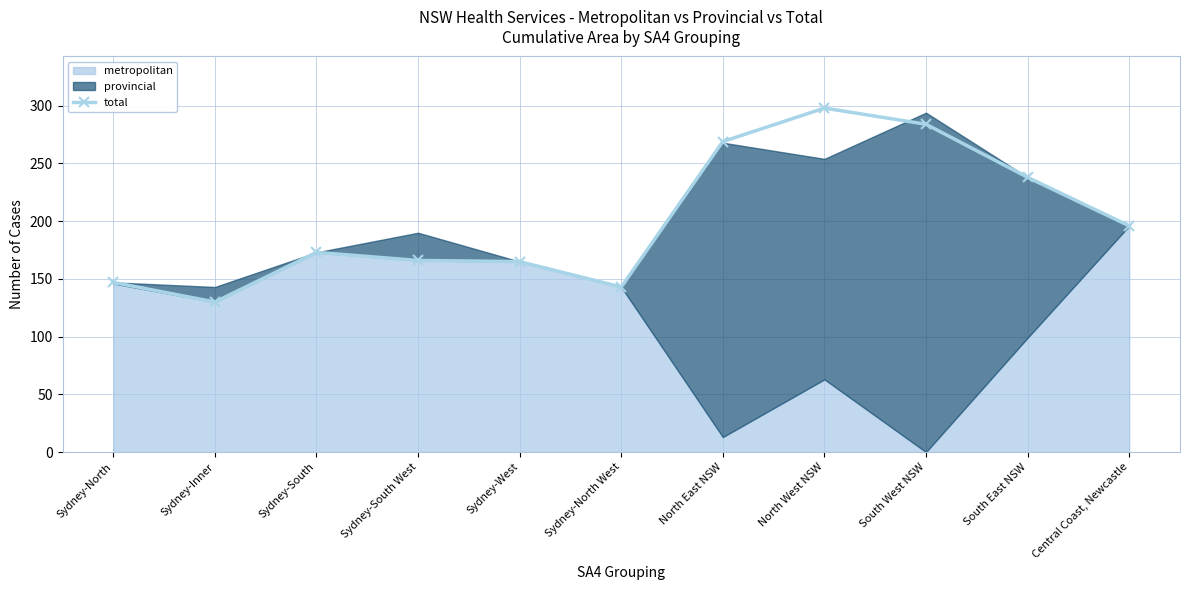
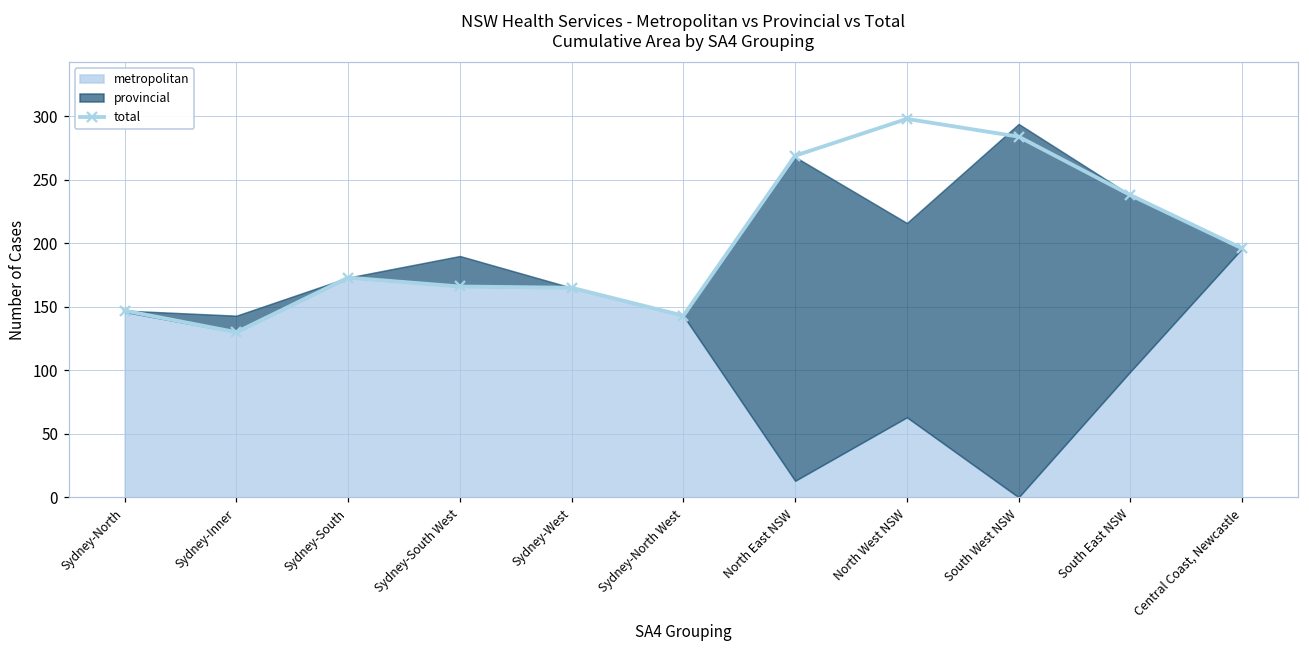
provincial, North West NSW: 191 -> 153
